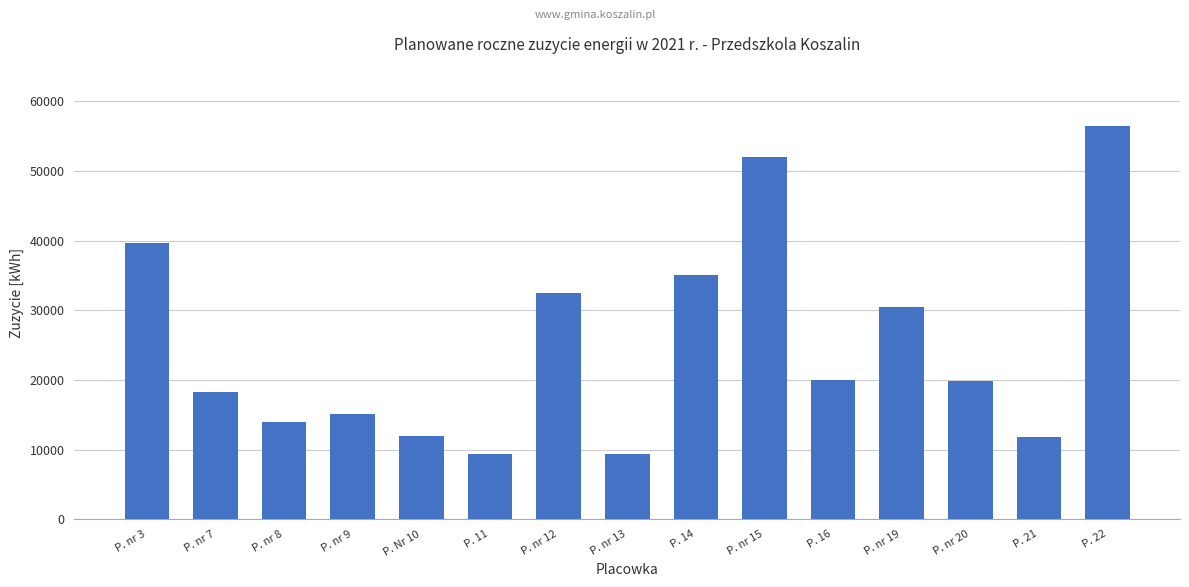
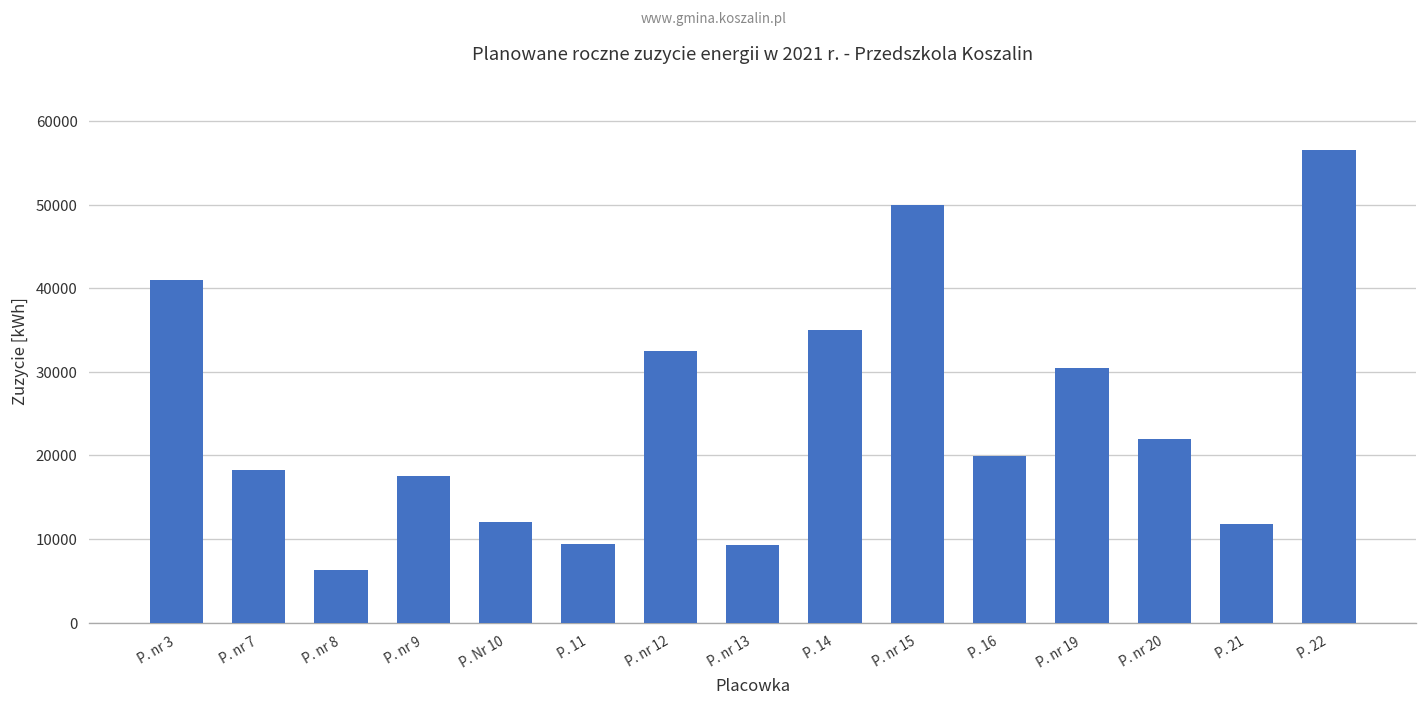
P. nr 3: 40000 -> 41000
P. nr 8: 14000 -> 6000
P. nr 9: 15000 -> 18000
P. nr 15: 52000 -> 50000
P. nr 20: 20000 -> 22000
